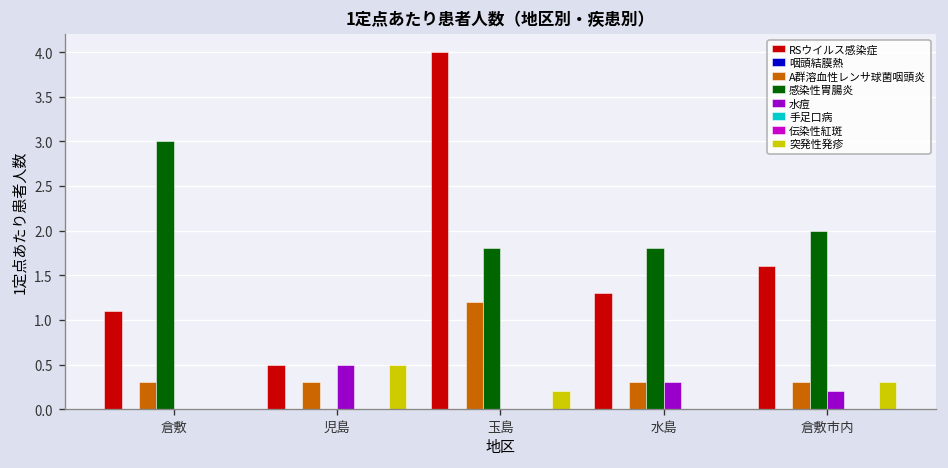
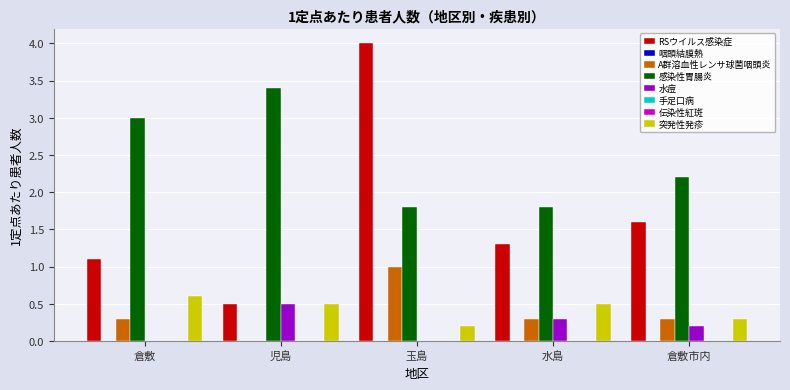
突発性発疹, 倉敷: 0.0 -> 0.6
A群溶血性レンサ球菌咽頭炎, 児島: 0.3 -> 0.0
感染性胃腸炎, 児島: 0.0 -> 3.4
A群溶血性レンサ球菌咽頭炎, 玉島: 1.2 -> 1.0
突発性発疹, 水島: 0.0 -> 0.5
感染性胃腸炎, 倉敷市内: 2.0 -> 2.2
